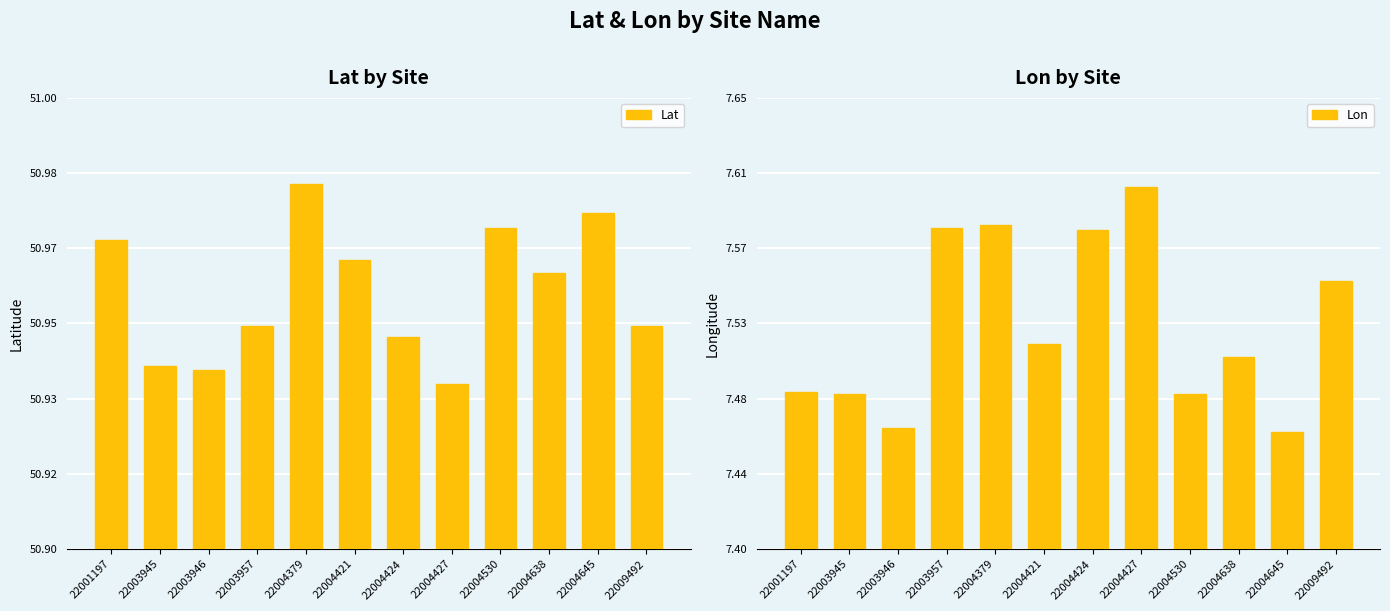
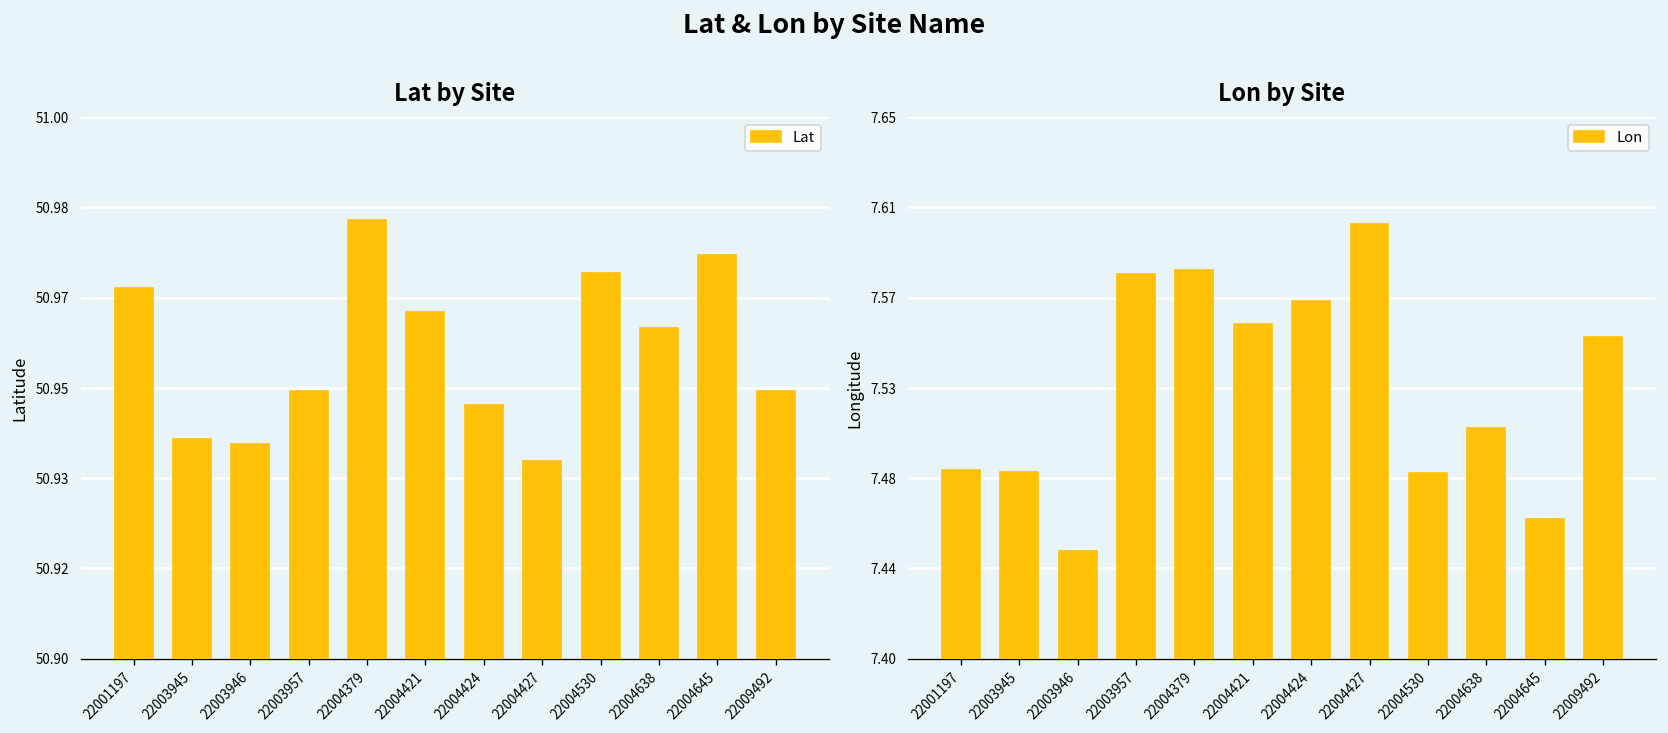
Lon by Site, 22003946: 7.467 -> 7.450
Lon by Site, 22004421: 7.514 -> 7.555
Lon by Site, 22004424: 7.577 -> 7.565
